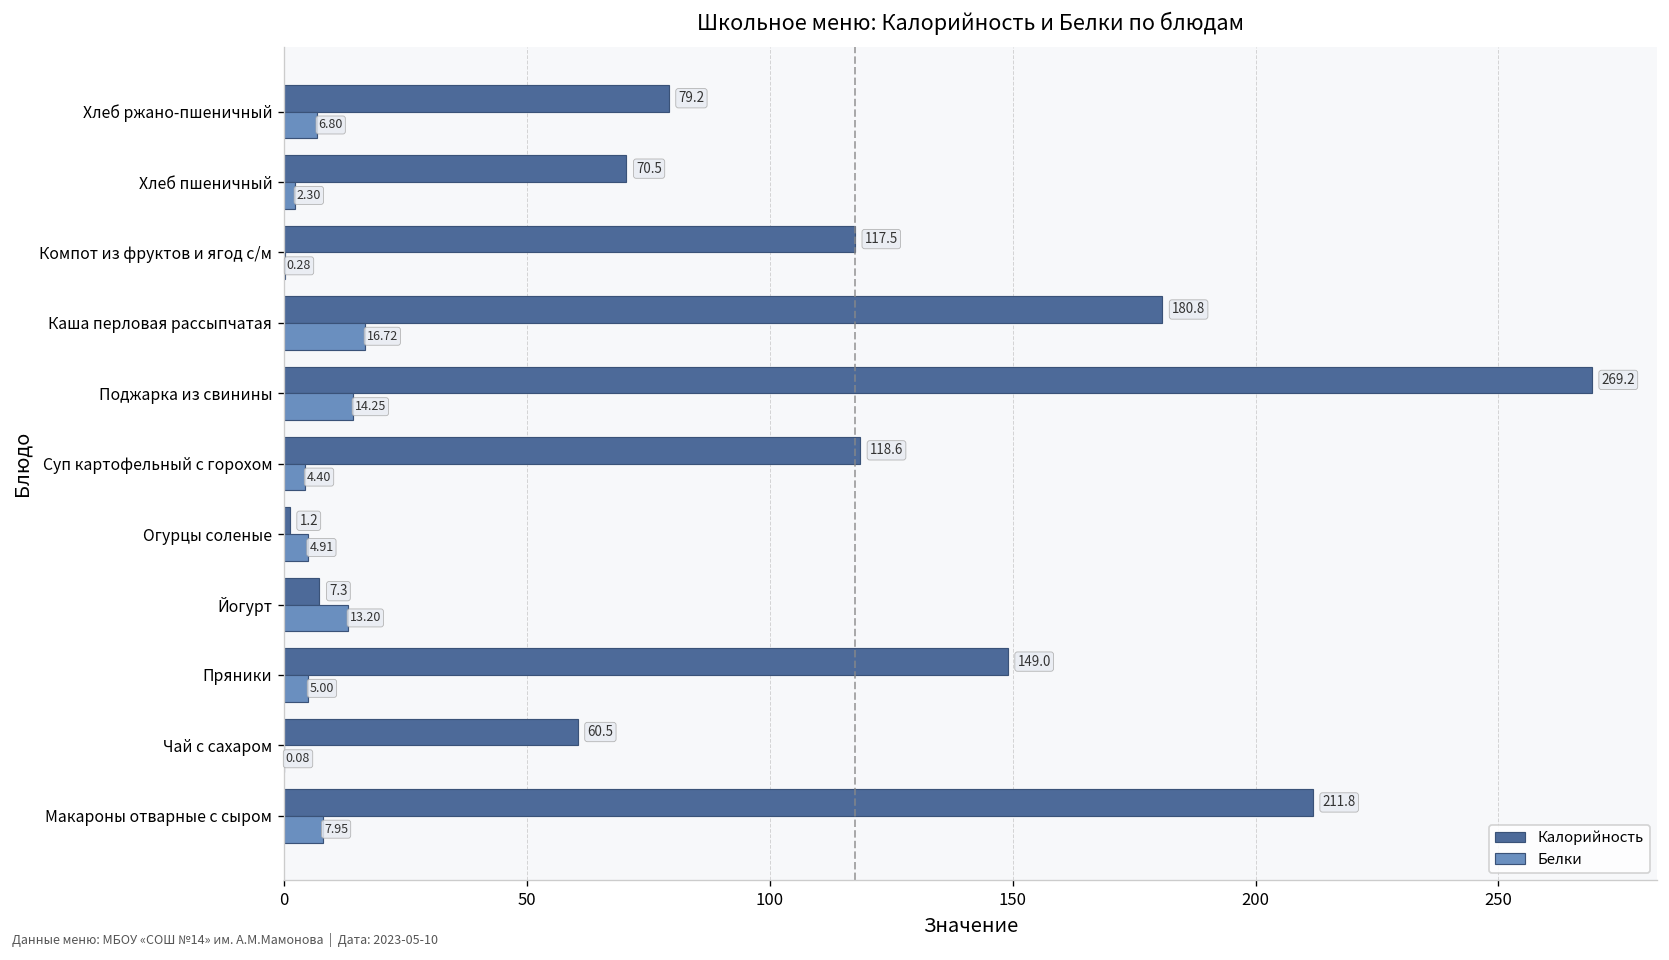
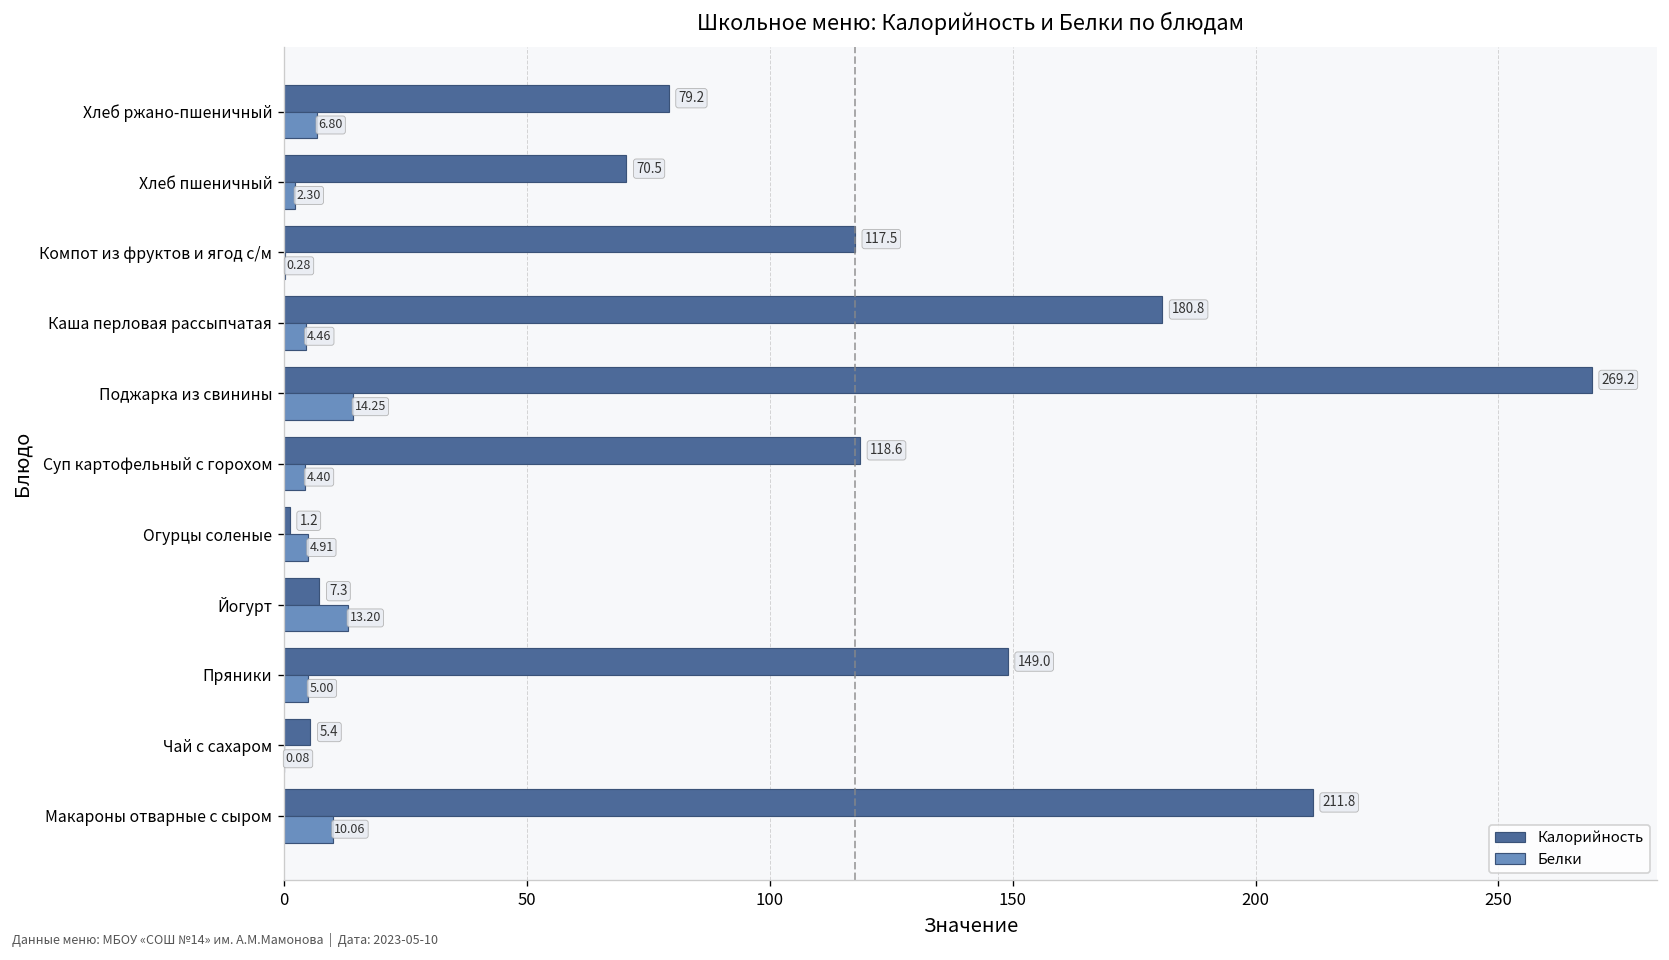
Белки, Каша перловая рассыпчатая: 16.72 -> 4.46
Калорийность, Чай с сахаром: 60.5 -> 5.4
Белки, Макароны отварные с сыром: 7.95 -> 10.06
